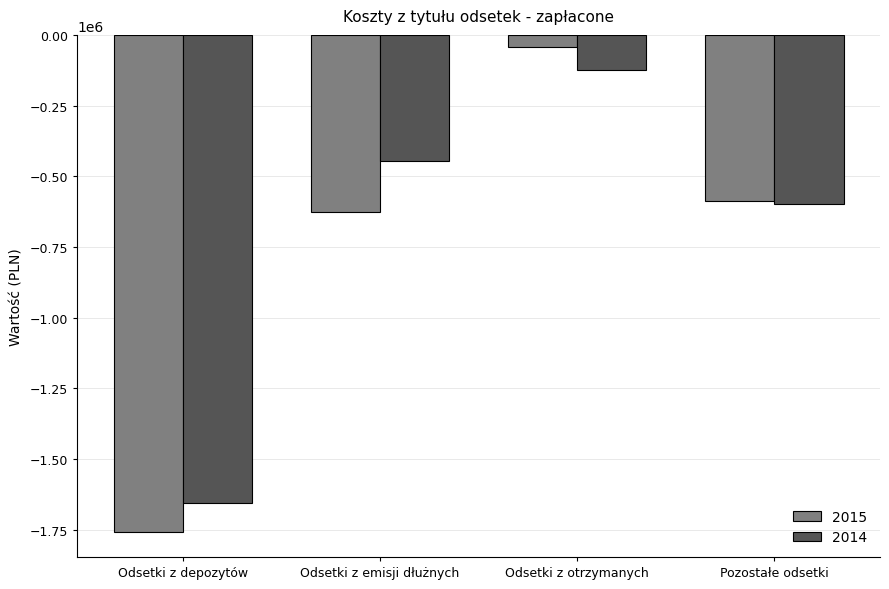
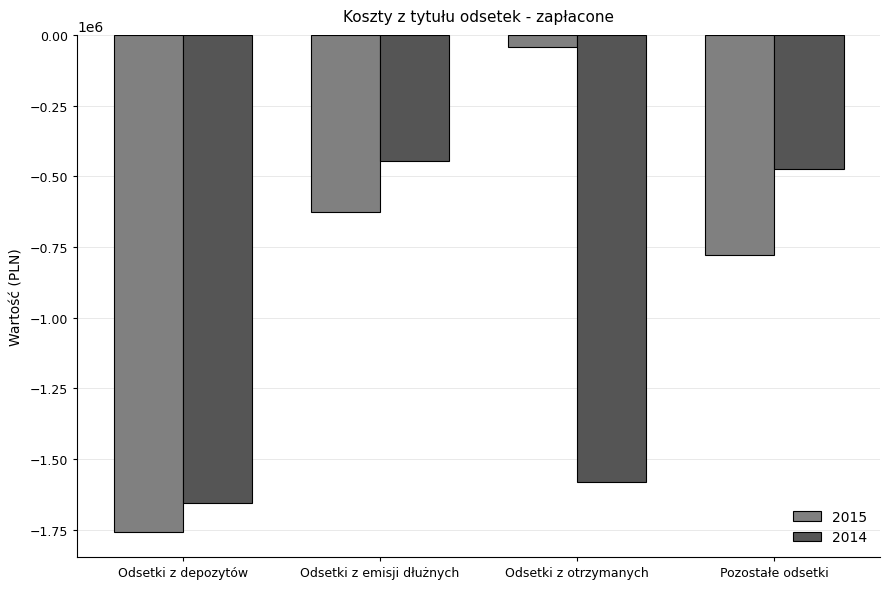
2014, Odsetki z otrzymanych: -120000 -> -1580000
2015, Pozostałe odsetki: -590000 -> -780000
2014, Pozostałe odsetki: -600000 -> -470000
